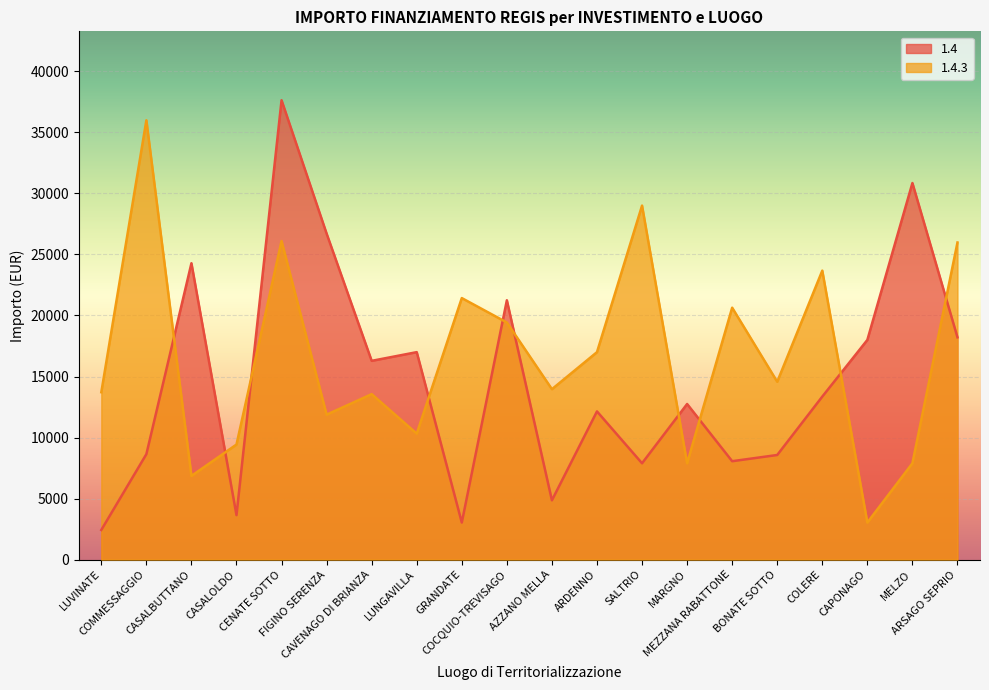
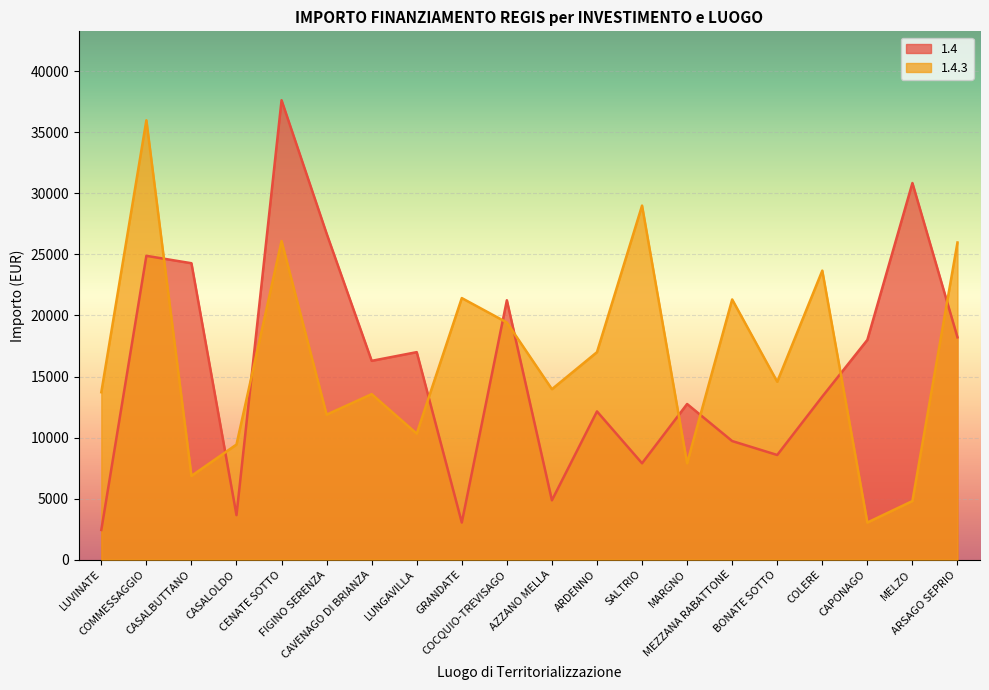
1.4, COMMESSAGGIO: 8600 -> 24900
1.4, MEZZANA RABATTONE: 8100 -> 9700
1.4.3, MEZZANA RABATTONE: 20600 -> 21300
1.4.3, MELZO: 7900 -> 4800
